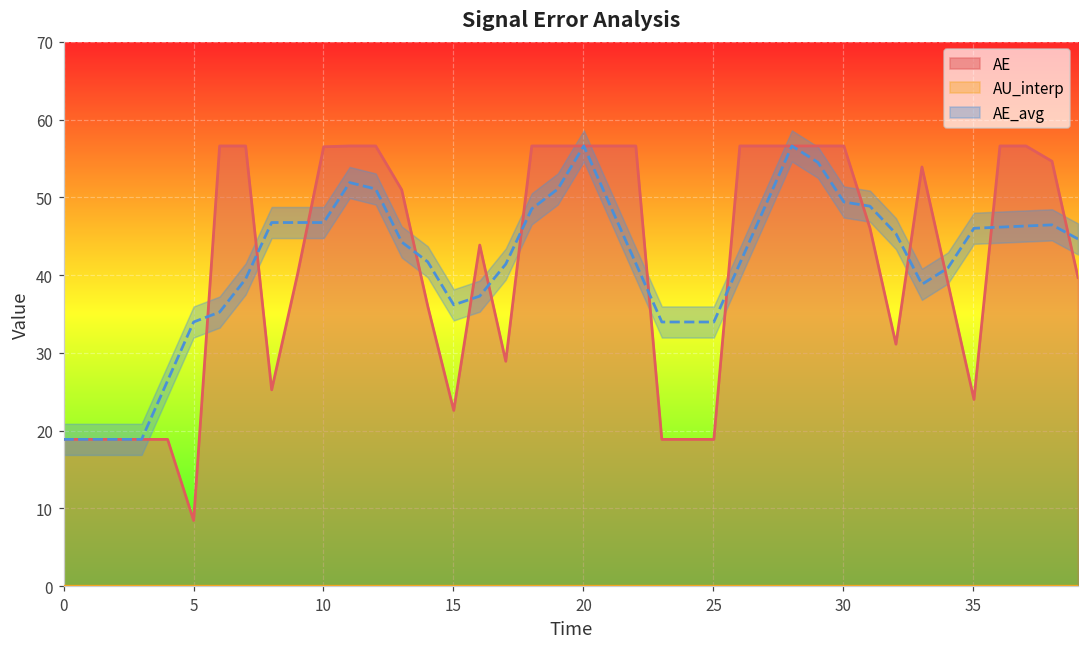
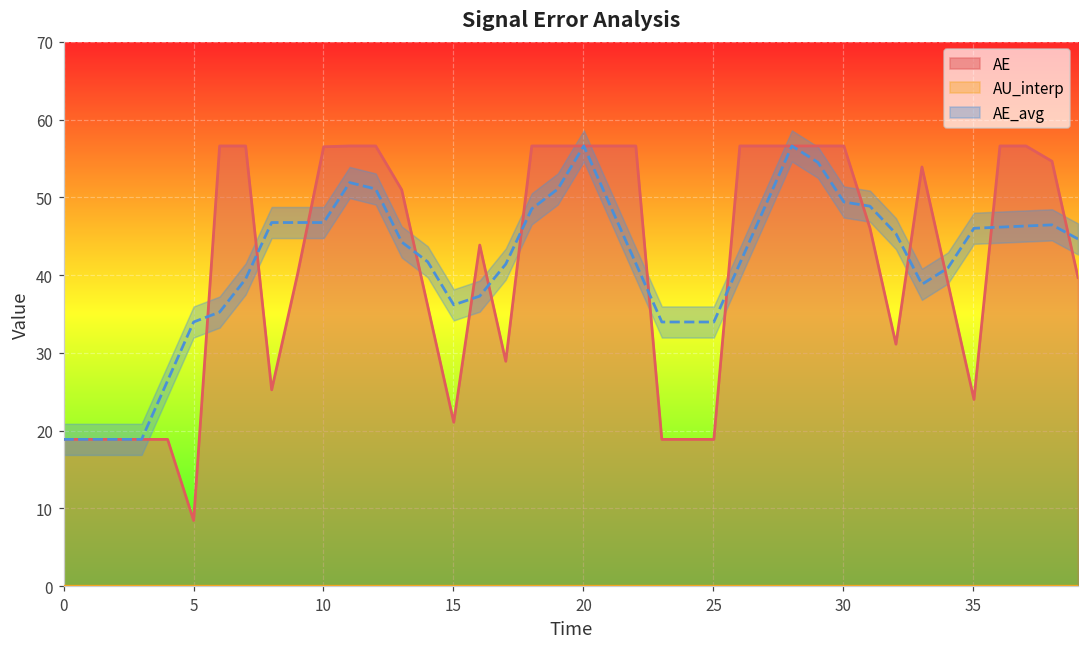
AE, 15: 23 -> 21
